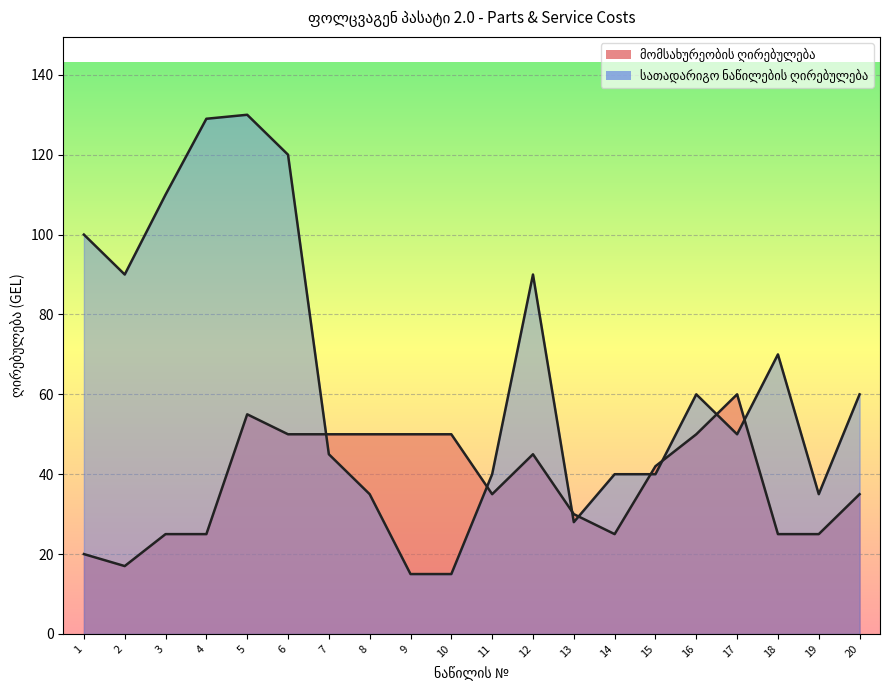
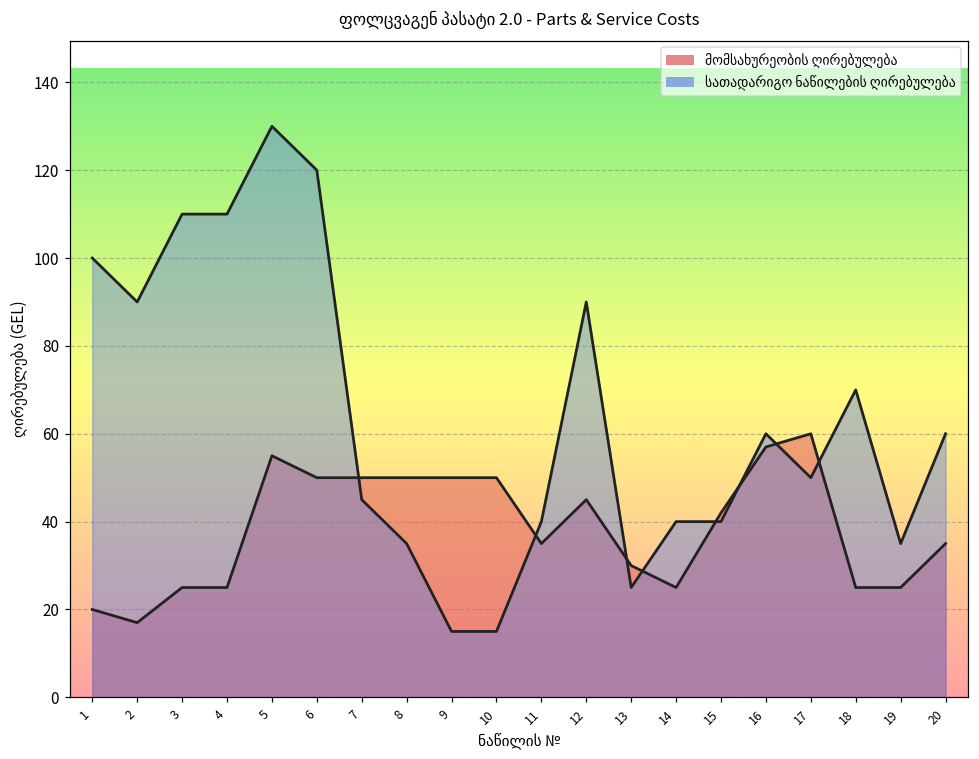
სათადარიგო ნაწილების ღირებულება, 4: 129 -> 110
სათადარიგო ნაწილების ღირებულება, 13: 28 -> 25
მომსახურეობის ღირებულება, 16: 50 -> 57
